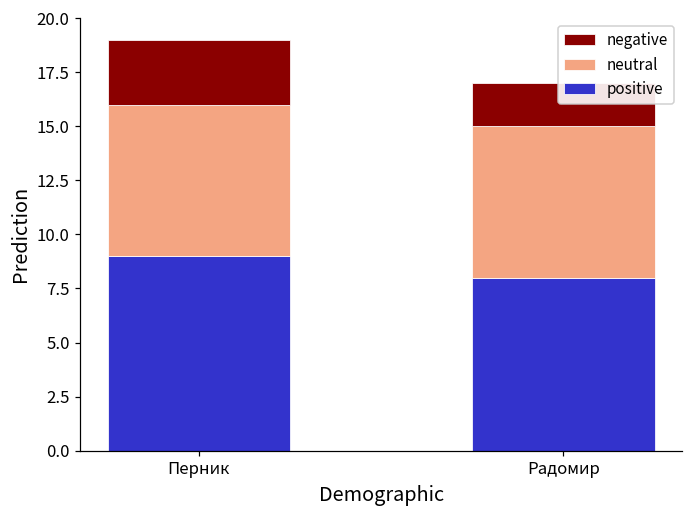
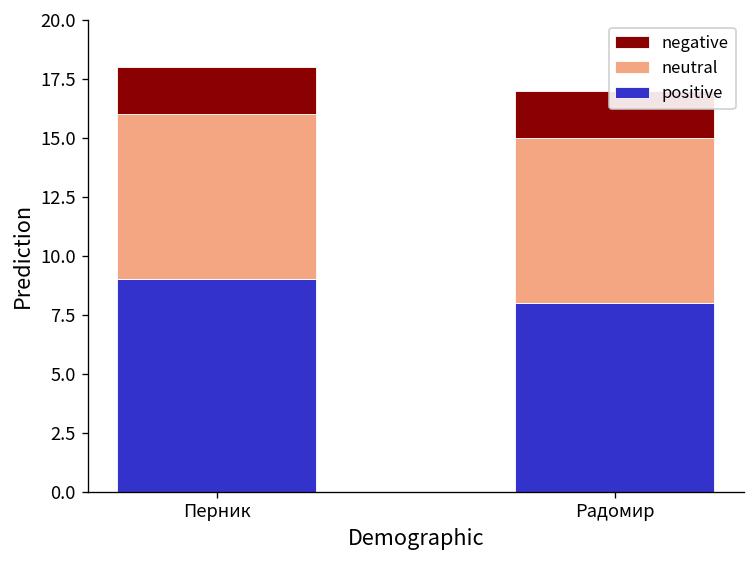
negative, Перник: 3 -> 2
